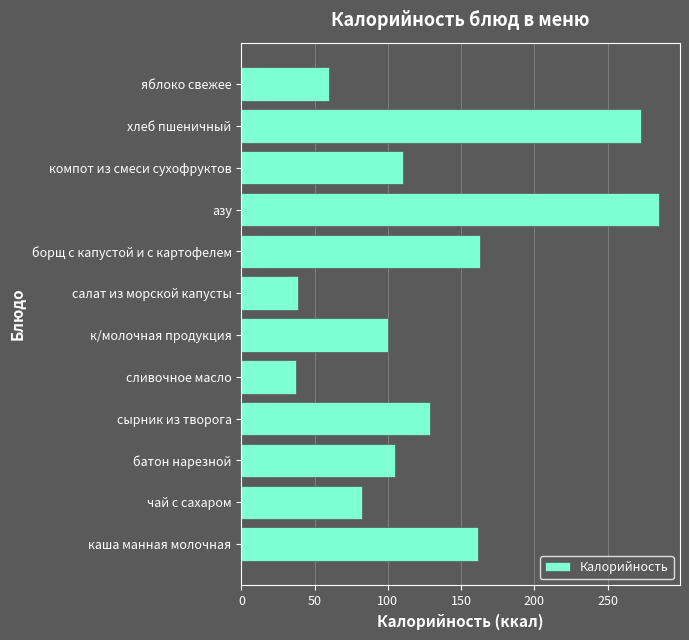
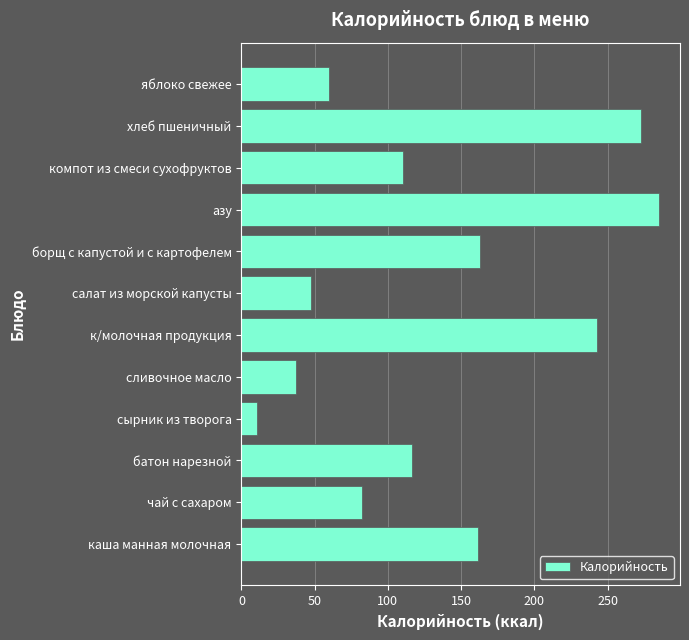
салат из морской капусты: 38 -> 48
к/молочная продукция: 100 -> 243
сырник из творога: 129 -> 11
батон нарезной: 105 -> 117
